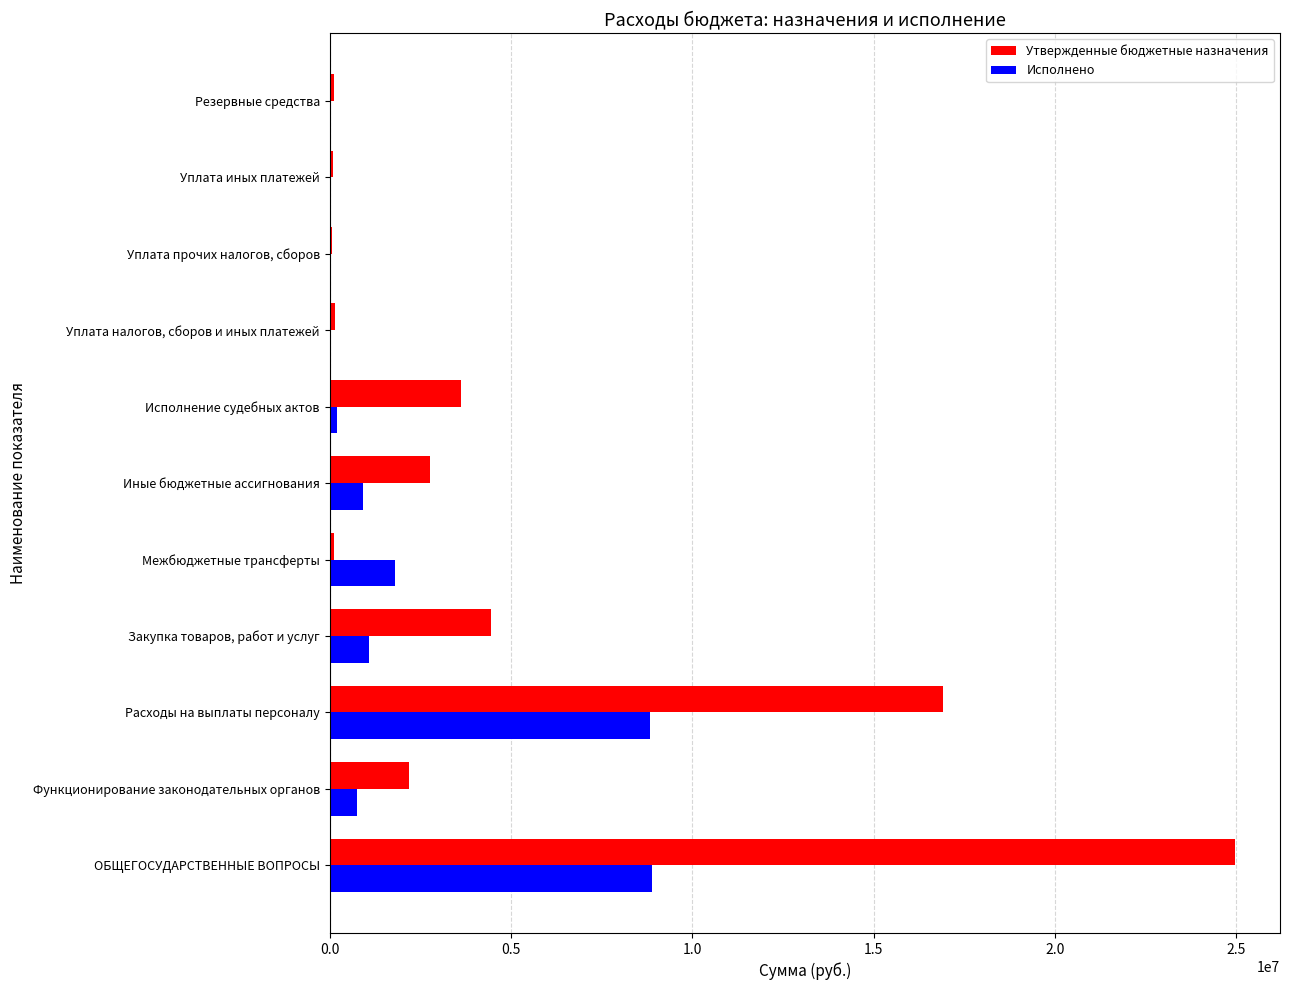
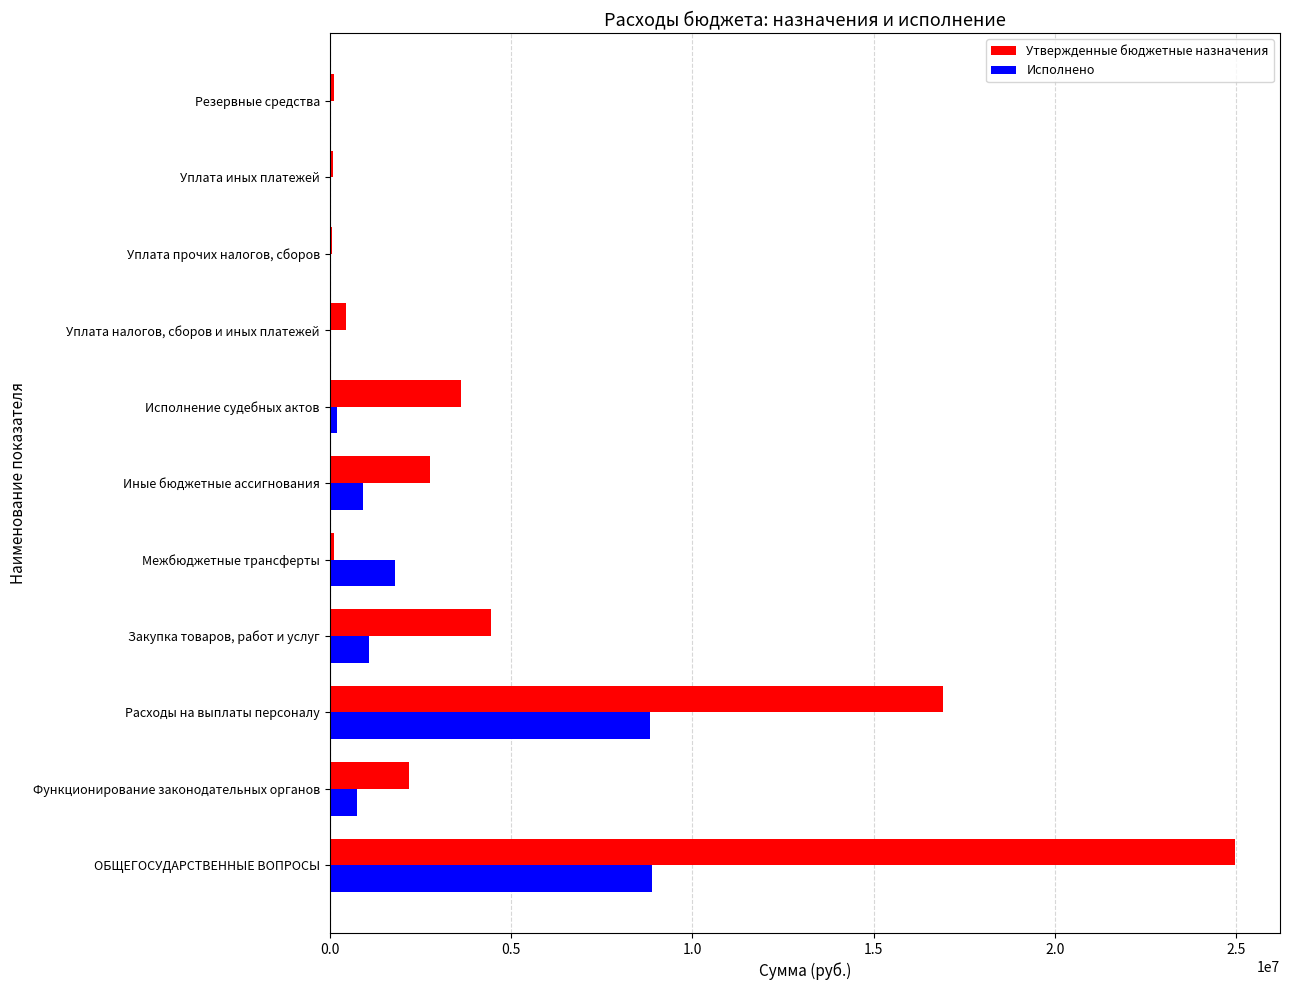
Утвержденные бюджетные назначения, Уплата налогов, сборов и иных платежей: 200000 -> 500000
